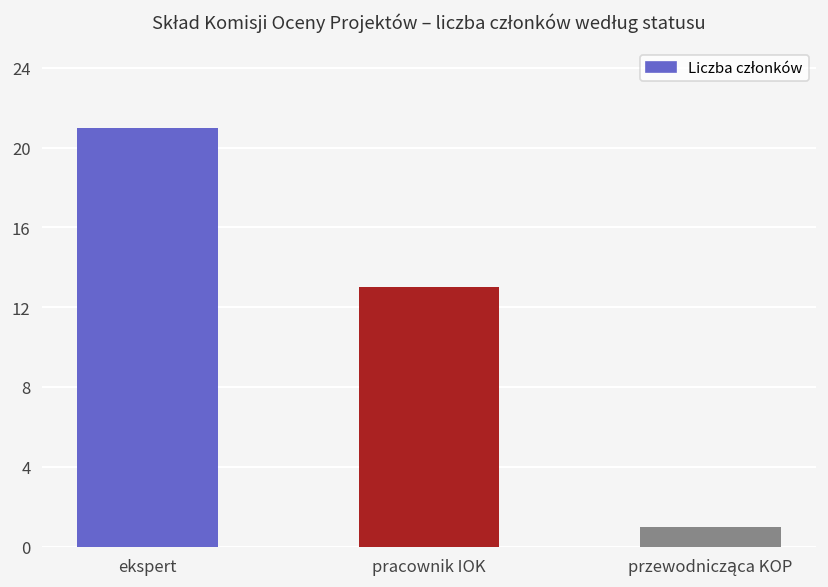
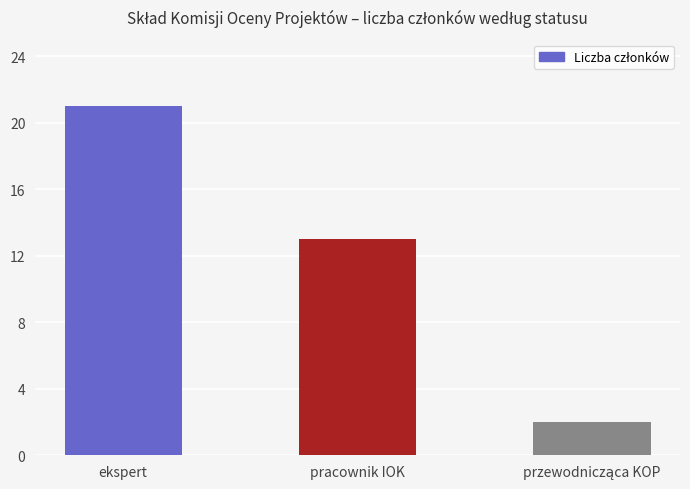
przewodnicząca KOP: 1 -> 2
